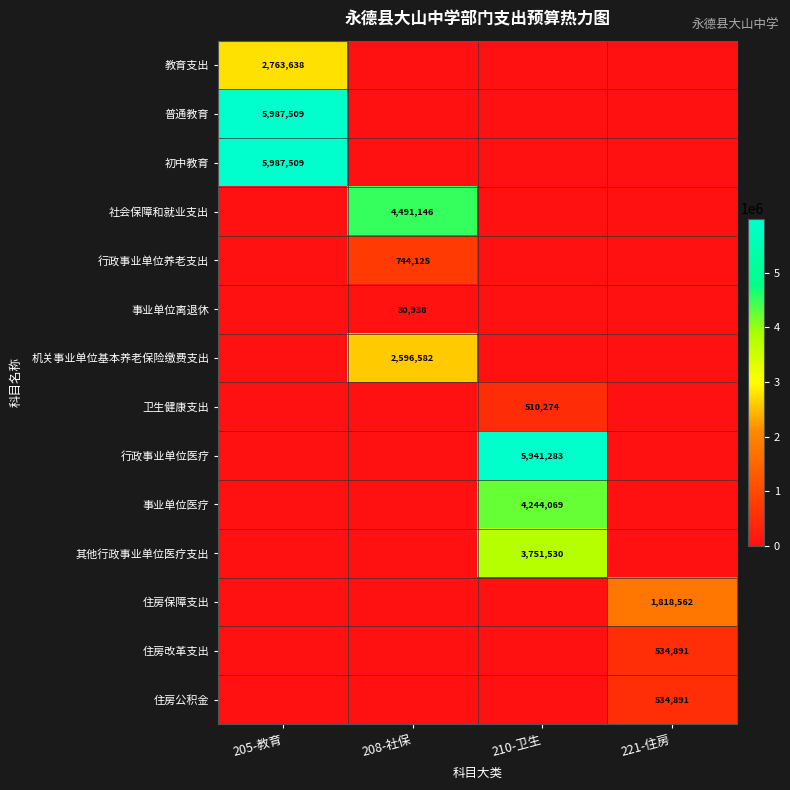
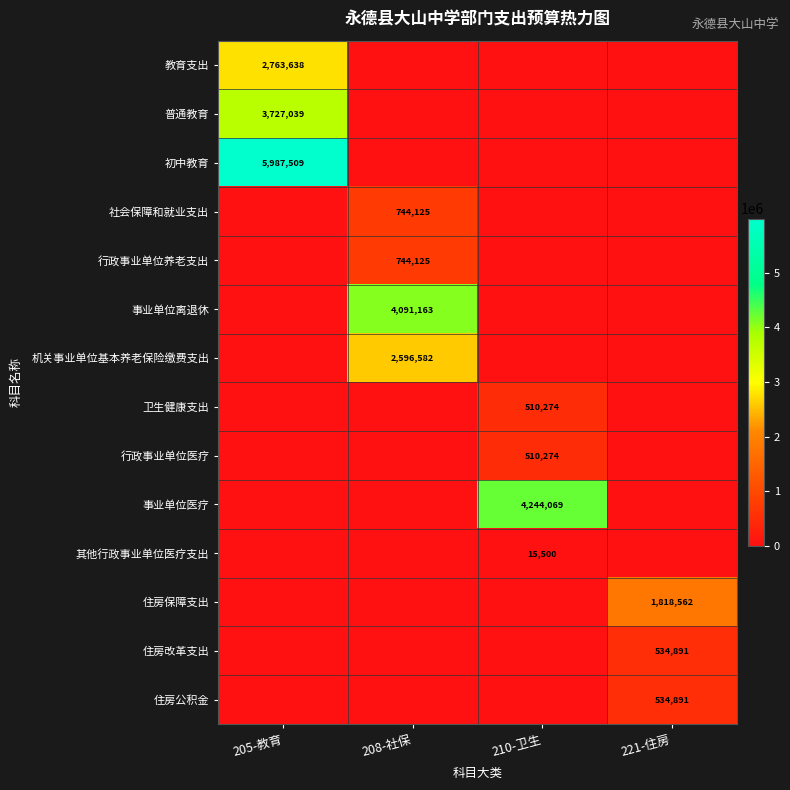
普通教育, 205-教育: 5,987,509 -> 3,727,039
社会保障和就业支出, 208-社保: 4,491,146 -> 744,125
事业单位离退休, 208-社保: 30,938 -> 4,091,163
行政事业单位医疗, 210-卫生: 5,941,283 -> 510,274
其他行政事业单位医疗支出, 210-卫生: 3,751,530 -> 15,500
